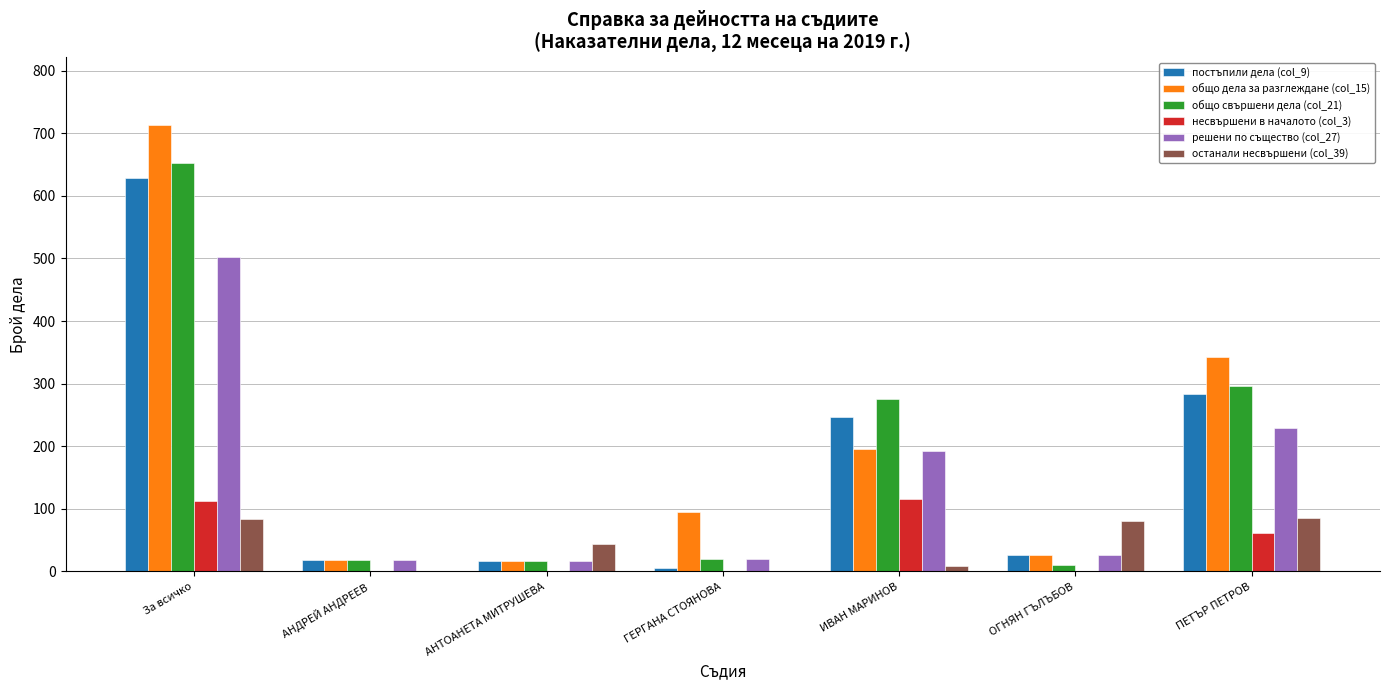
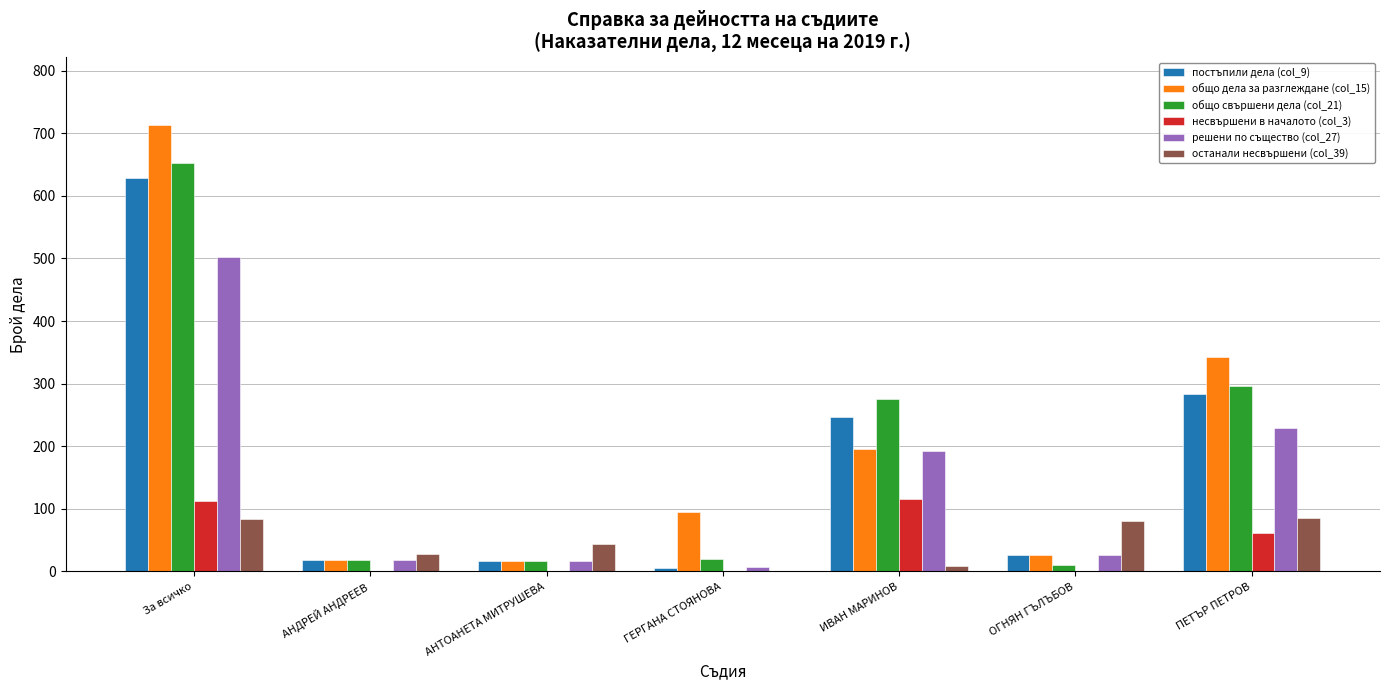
останали несвършени (col_39), АНДРЕЙ АНДРЕЕВ: 0 -> 30
решени по същество (col_27), ГЕРГАНА СТОЯНОВА: 20 -> 10
